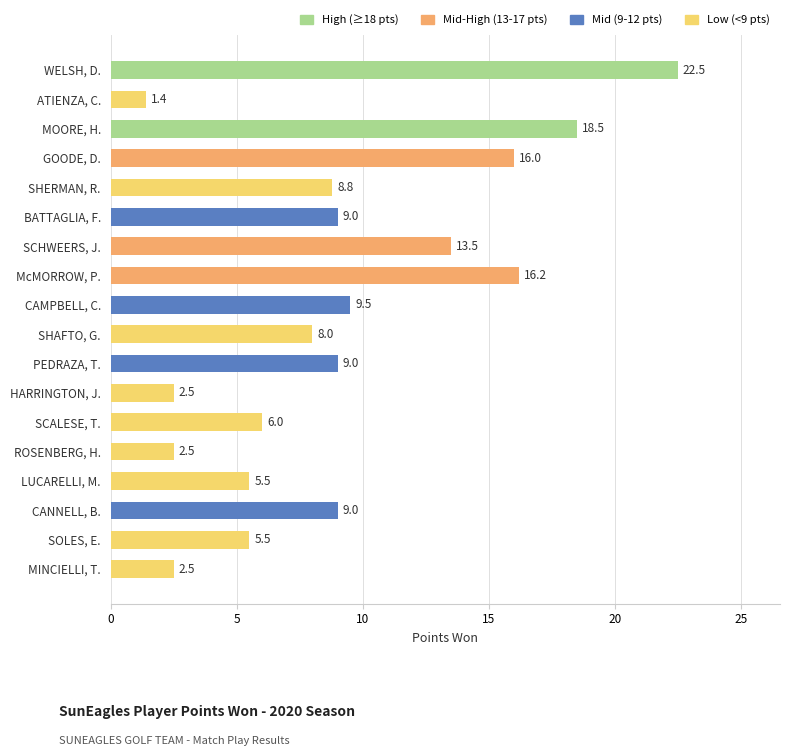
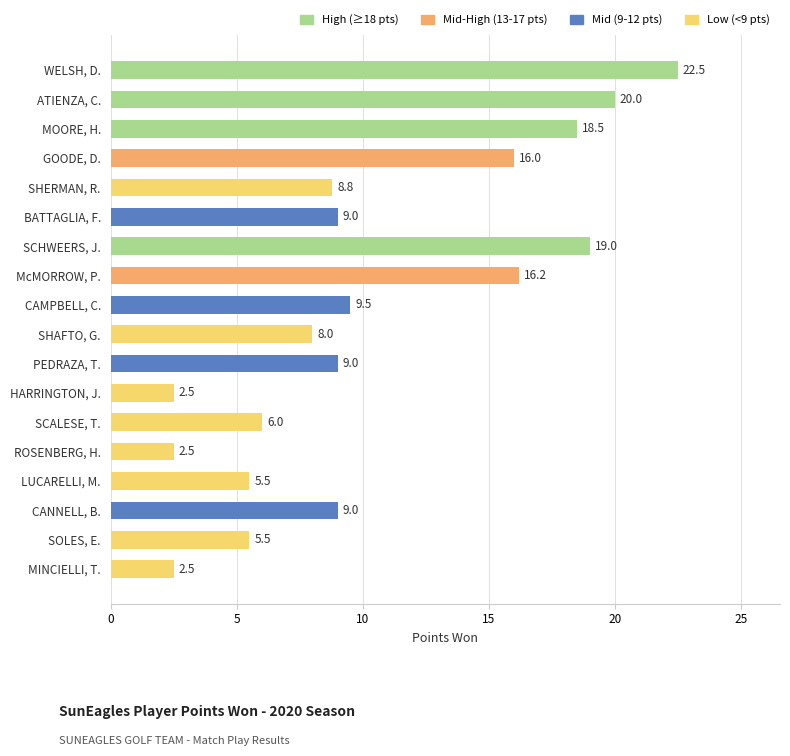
ATIENZA, C.: 1.4 -> 20.0
SCHWEERS, J.: 13.5 -> 19.0
